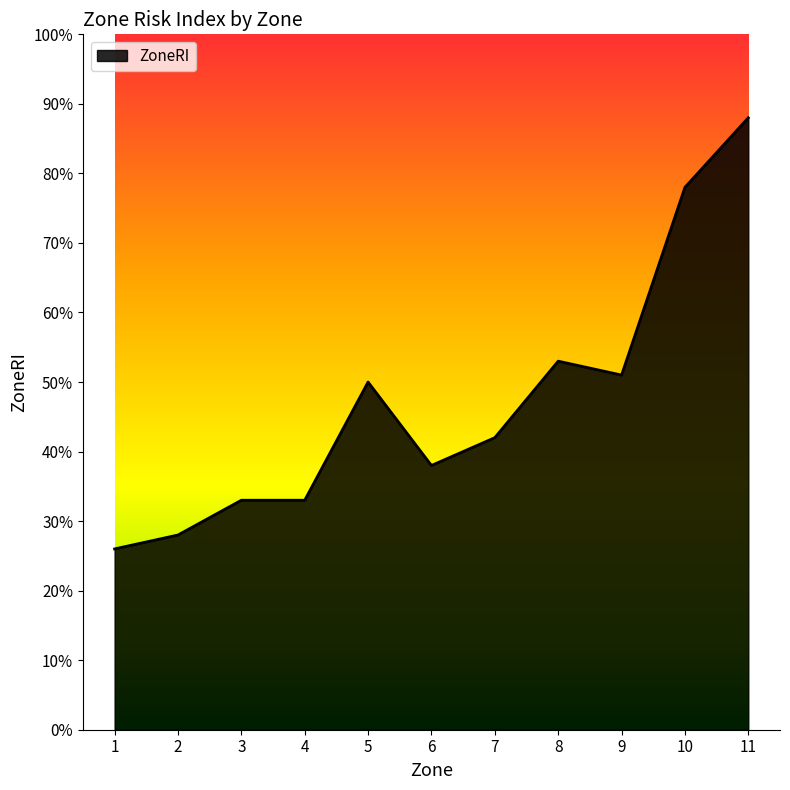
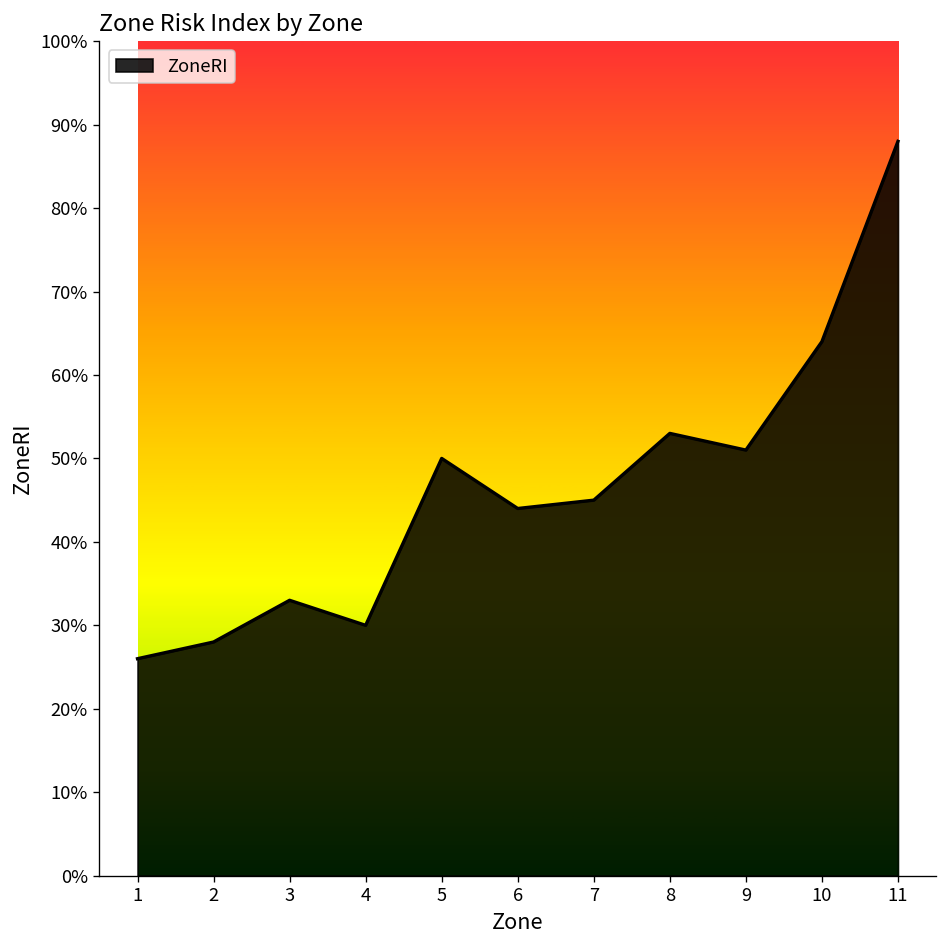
4: 33% -> 30%
6: 38% -> 44%
7: 42% -> 45%
10: 78% -> 64%
